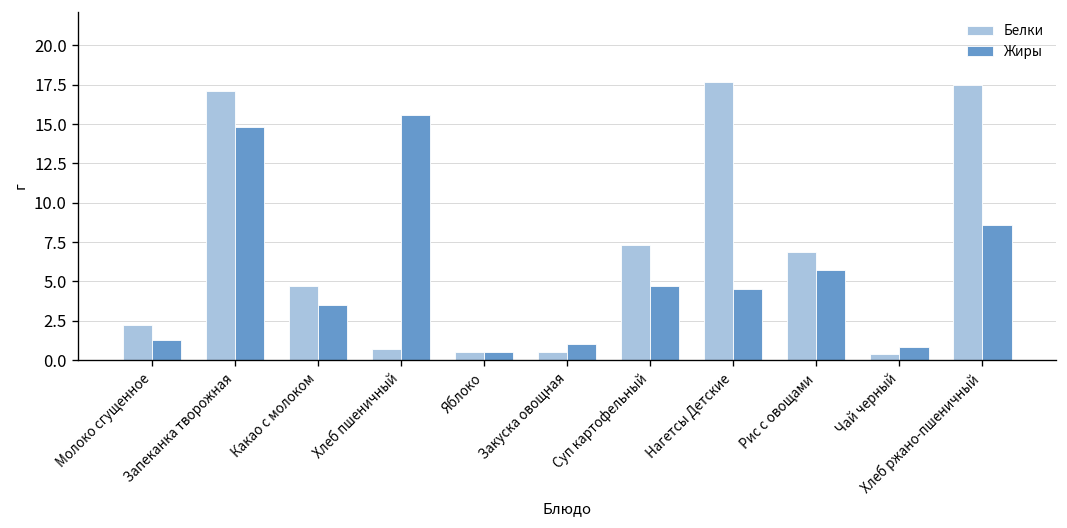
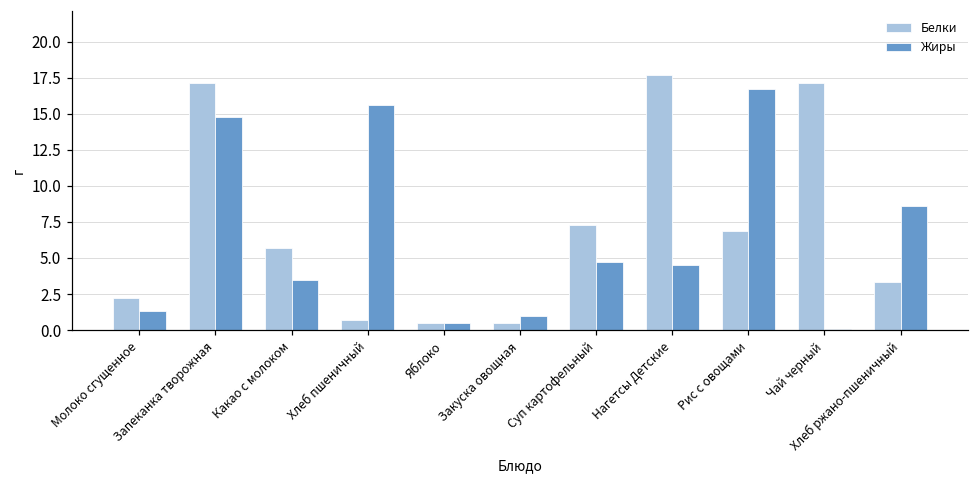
Белки, Какао с молоком: 4.7 -> 5.7
Жиры, Рис с овощами: 5.7 -> 16.7
Белки, Чай черный: 0.4 -> 17.1
Жиры, Чай черный: 0.8 -> 0.1
Белки, Хлеб ржано-пшеничный: 17.5 -> 3.3
